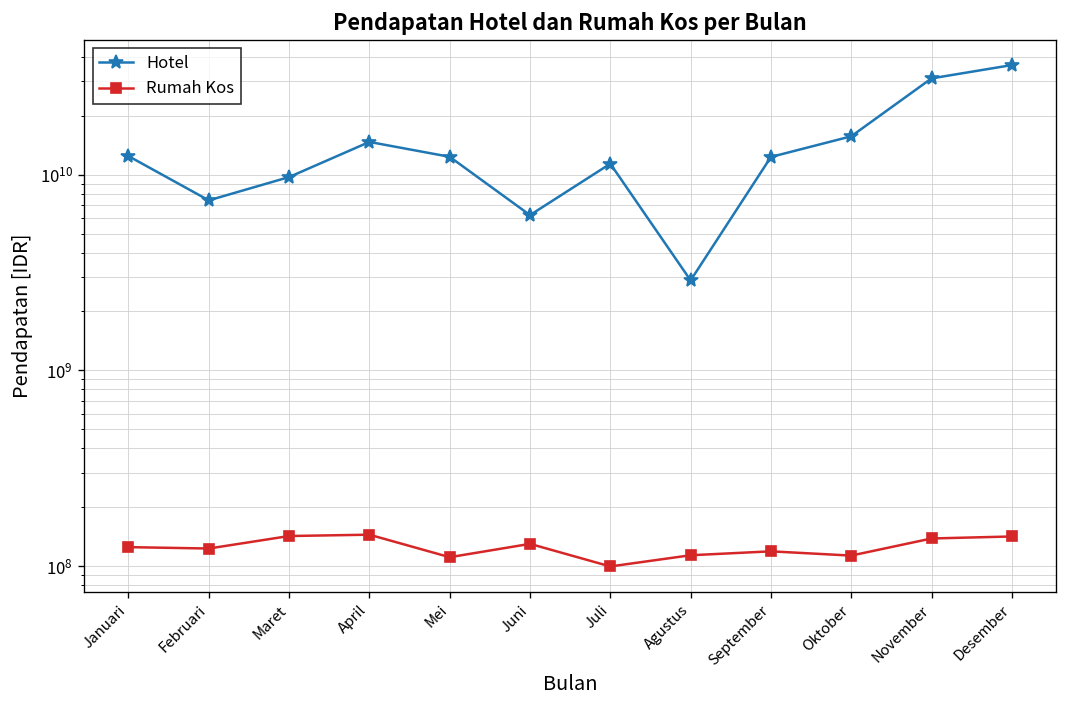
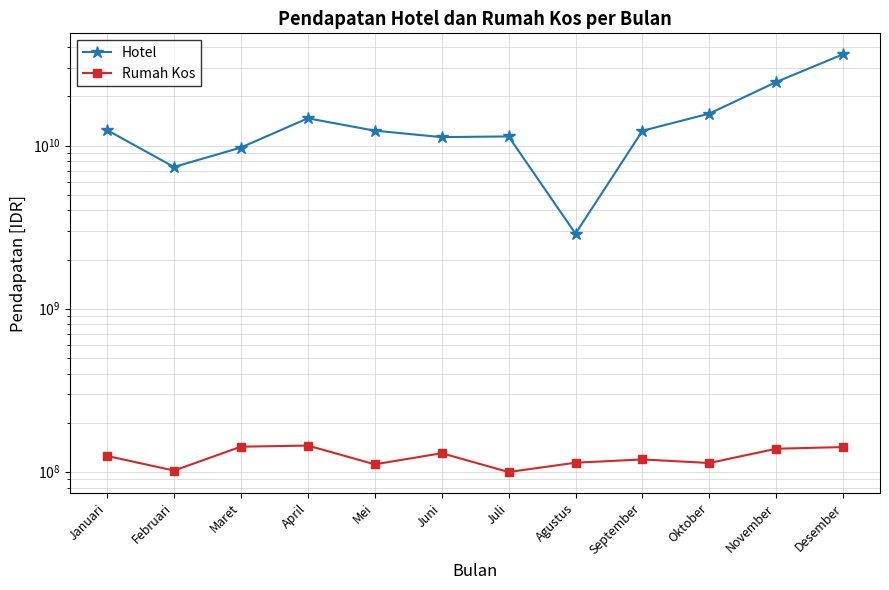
Rumah Kos, Februari: 120000000 -> 100000000
Hotel, Juni: 6200000000 -> 11000000000
Hotel, November: 31000000000 -> 25000000000
